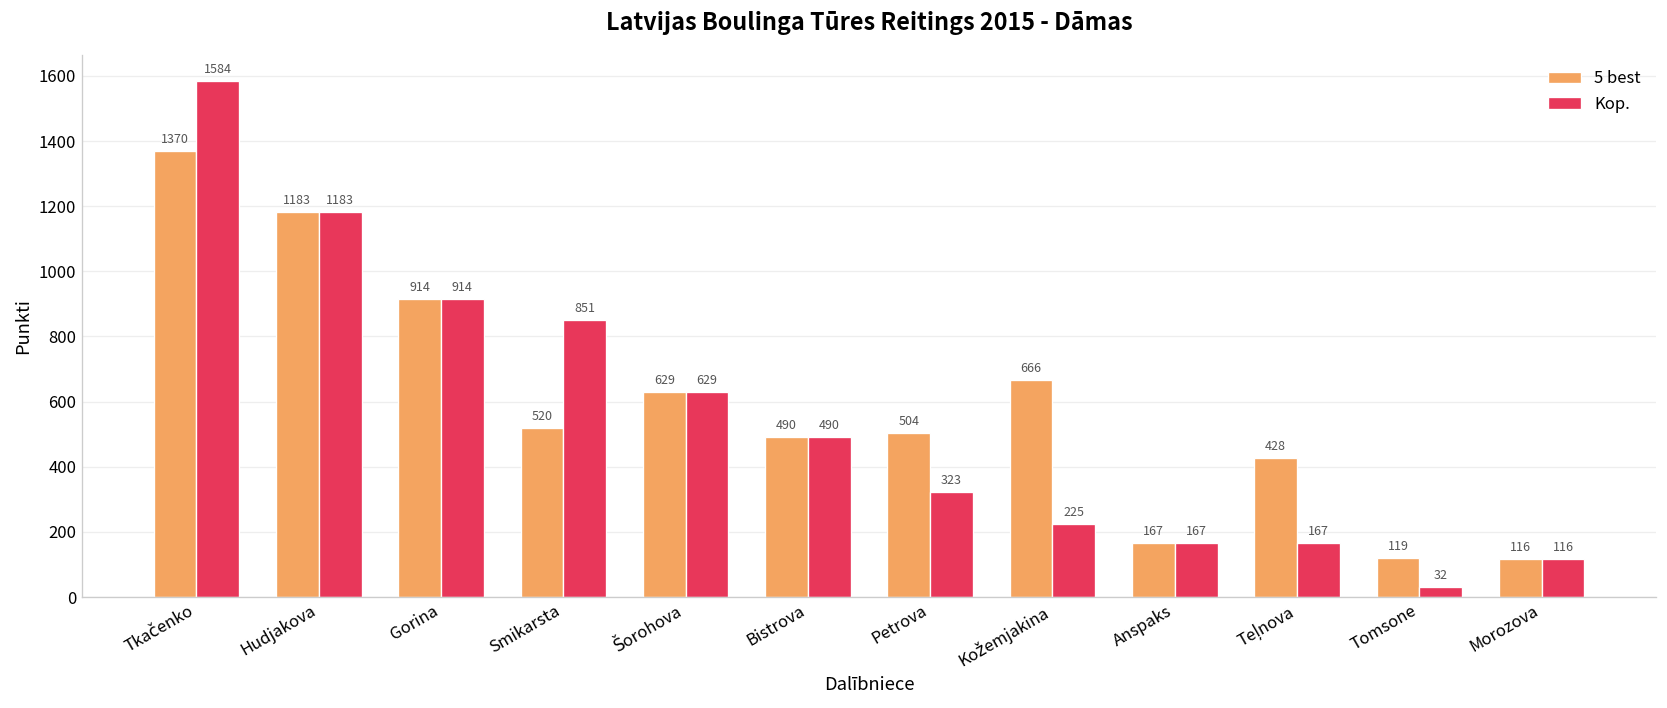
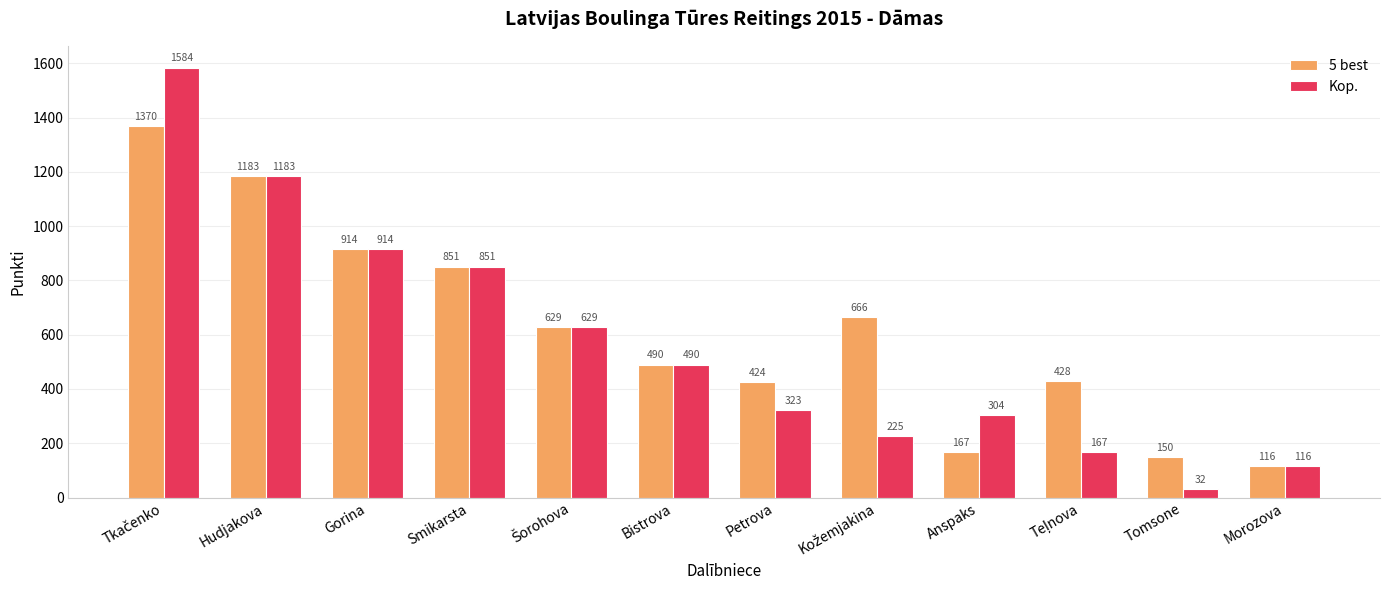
5 best, Smikarsta: 520 -> 851
5 best, Petrova: 504 -> 424
Kop., Anspaks: 167 -> 304
5 best, Tomsone: 119 -> 150
